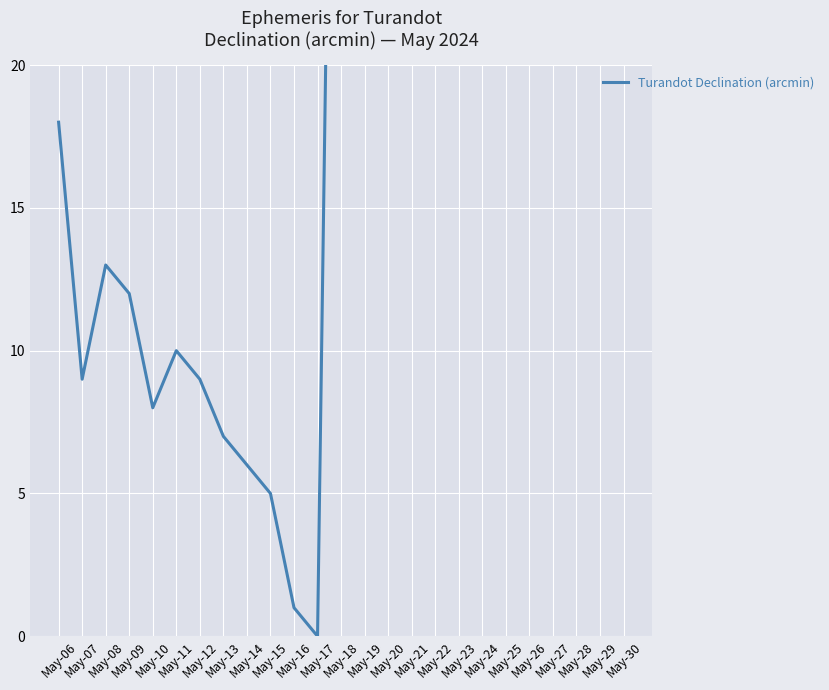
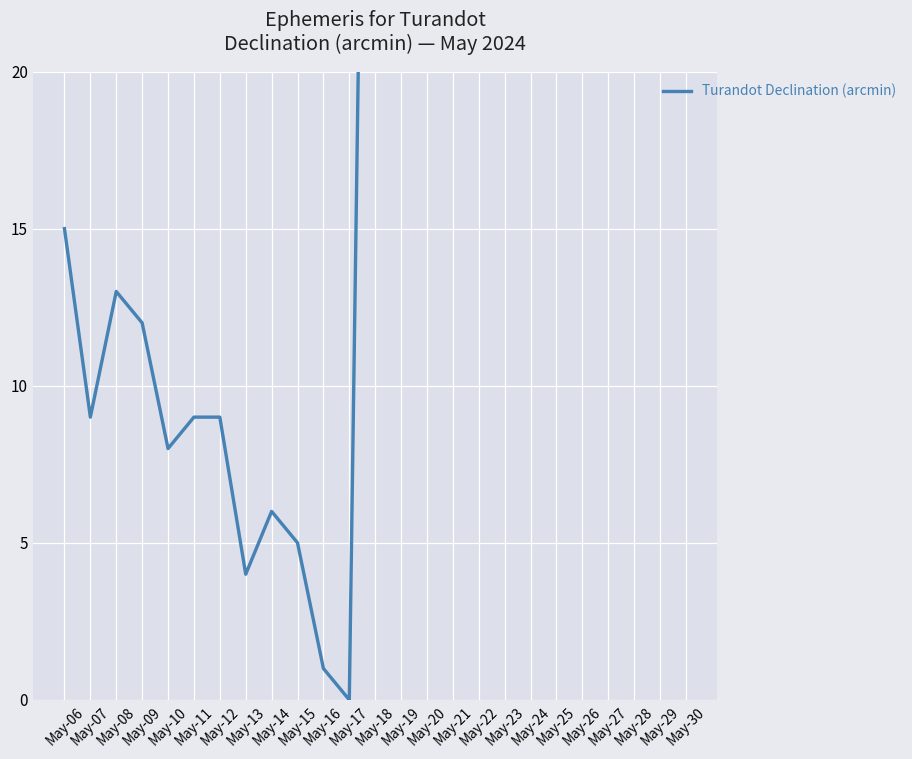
May-06: 18 -> 15
May-11: 10 -> 9
May-13: 7 -> 4
